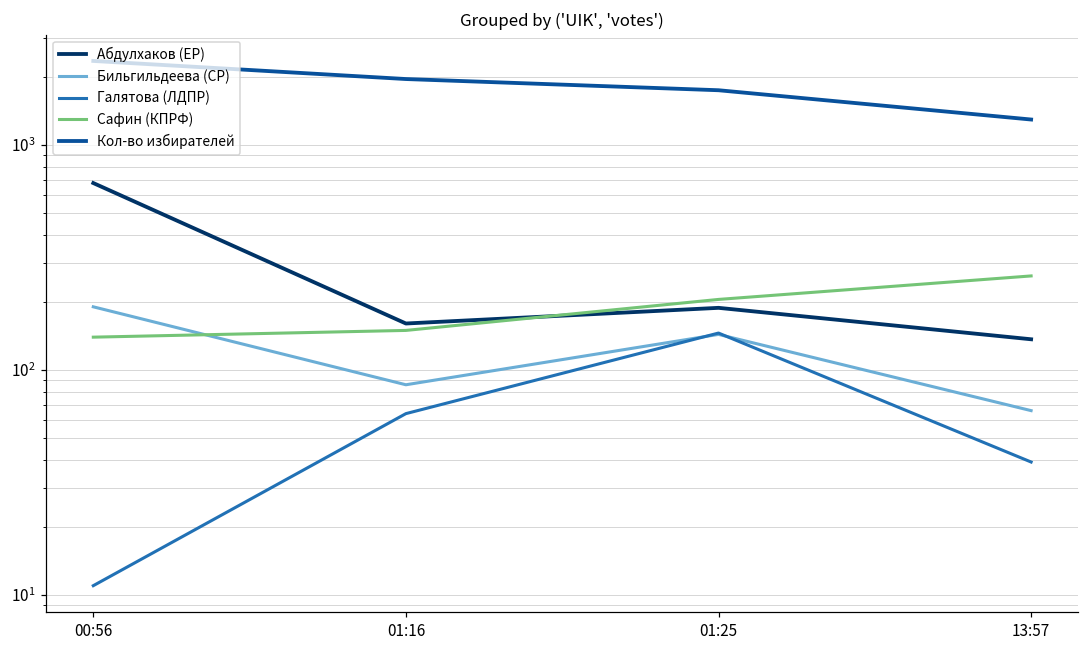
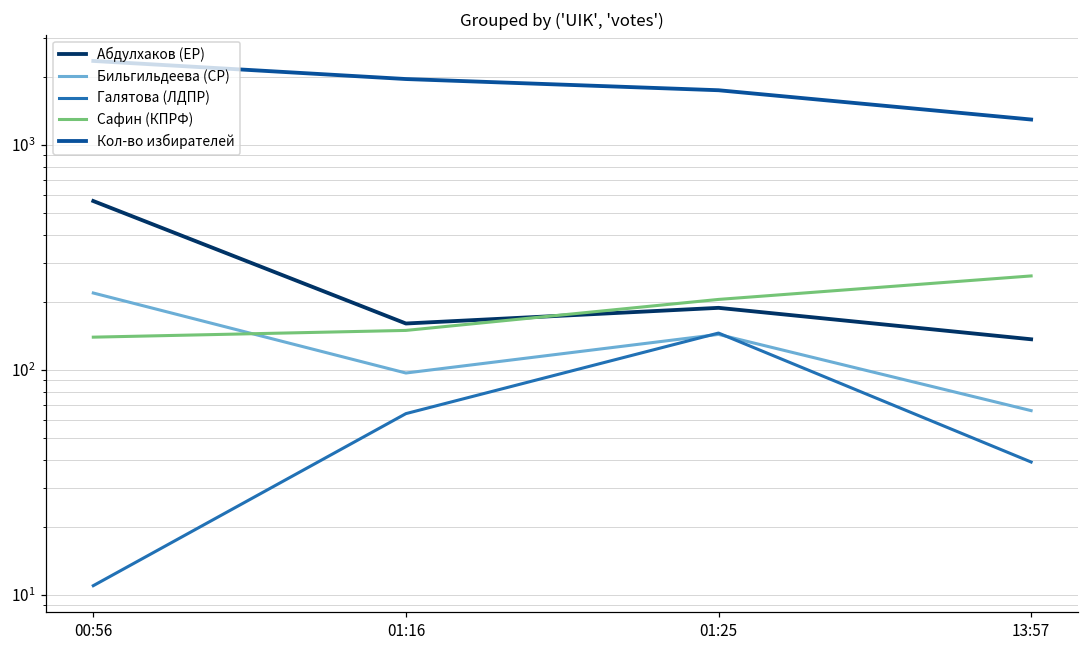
Абдулхаков (ЕР), 00:56: 680 -> 560
Бильгильдеева (СР), 00:56: 190 -> 220
Бильгильдеева (СР), 01:16: 86 -> 100
